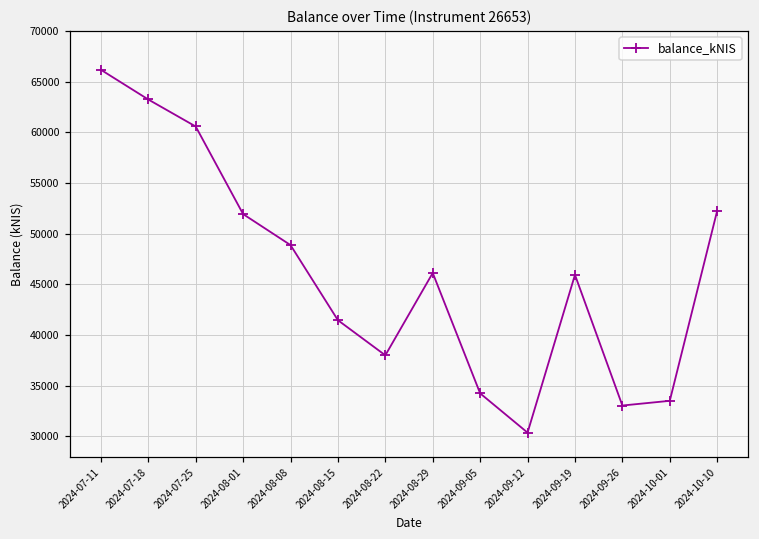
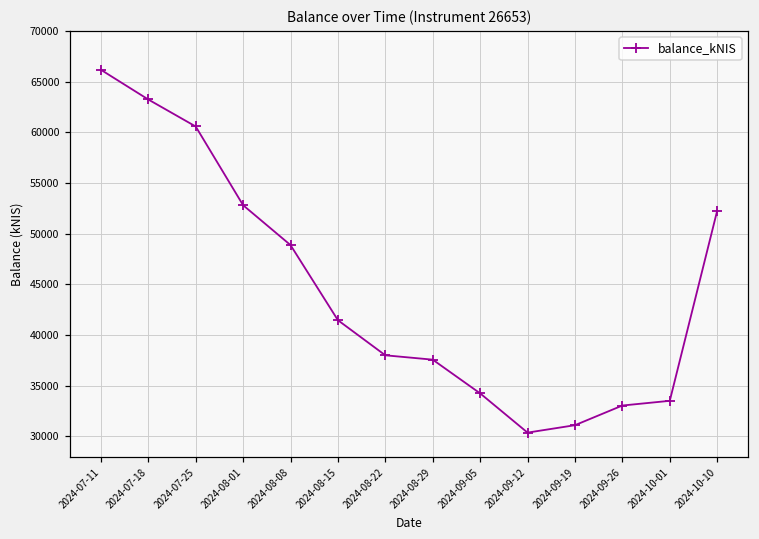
2024-08-01: 52000 -> 53000
2024-08-29: 46000 -> 38000
2024-09-19: 46000 -> 31000
